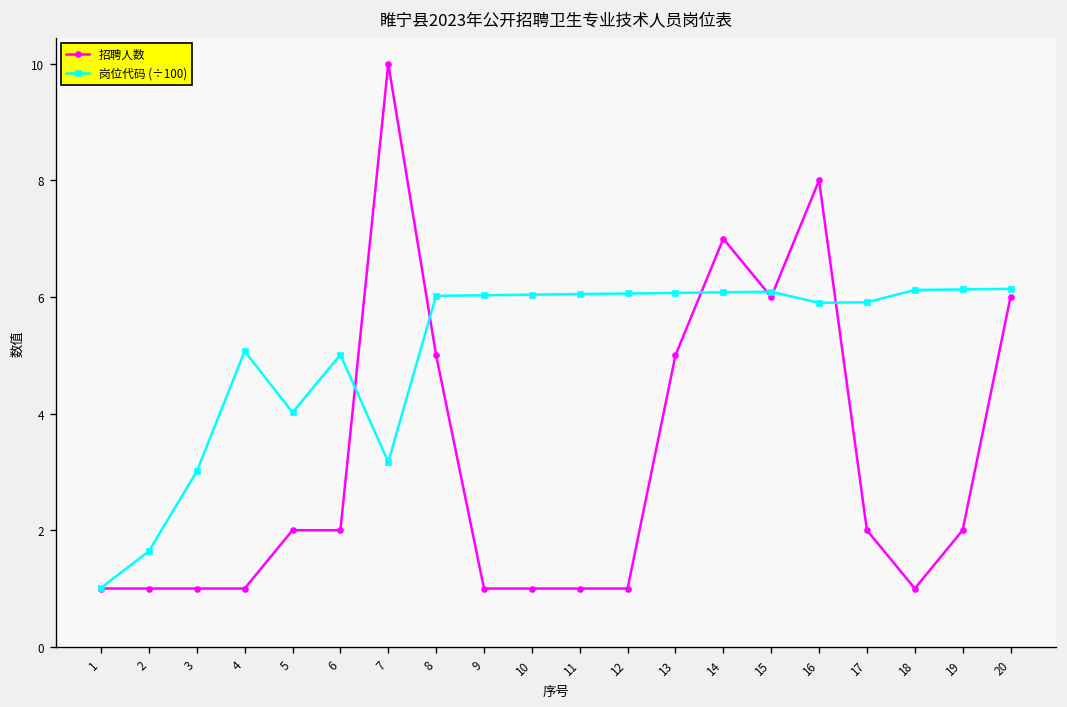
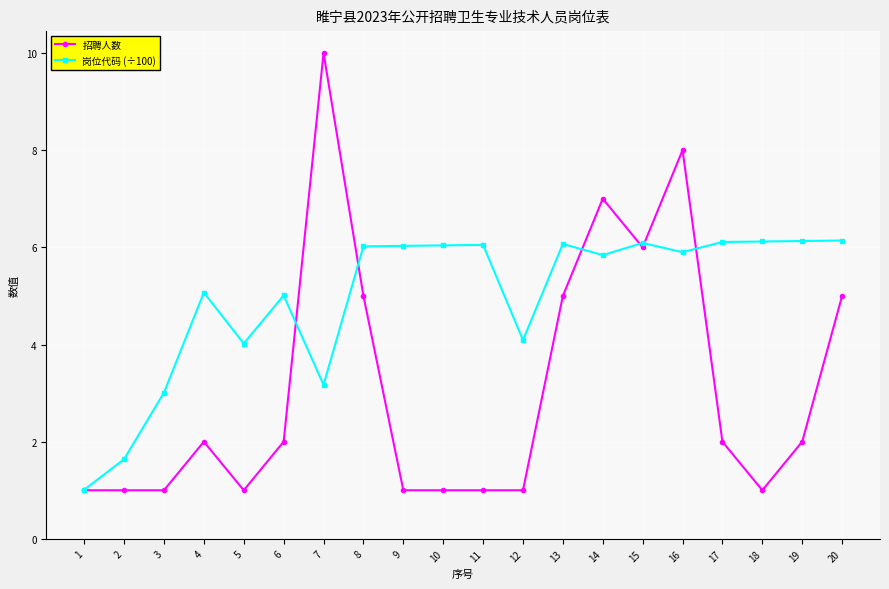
招聘人数, 4: 1 -> 2
招聘人数, 5: 2 -> 1
岗位代码 (÷100), 12: 6.1 -> 4.1
岗位代码 (÷100), 14: 6.1 -> 5.8
岗位代码 (÷100), 17: 5.9 -> 6.1
招聘人数, 20: 6 -> 5
